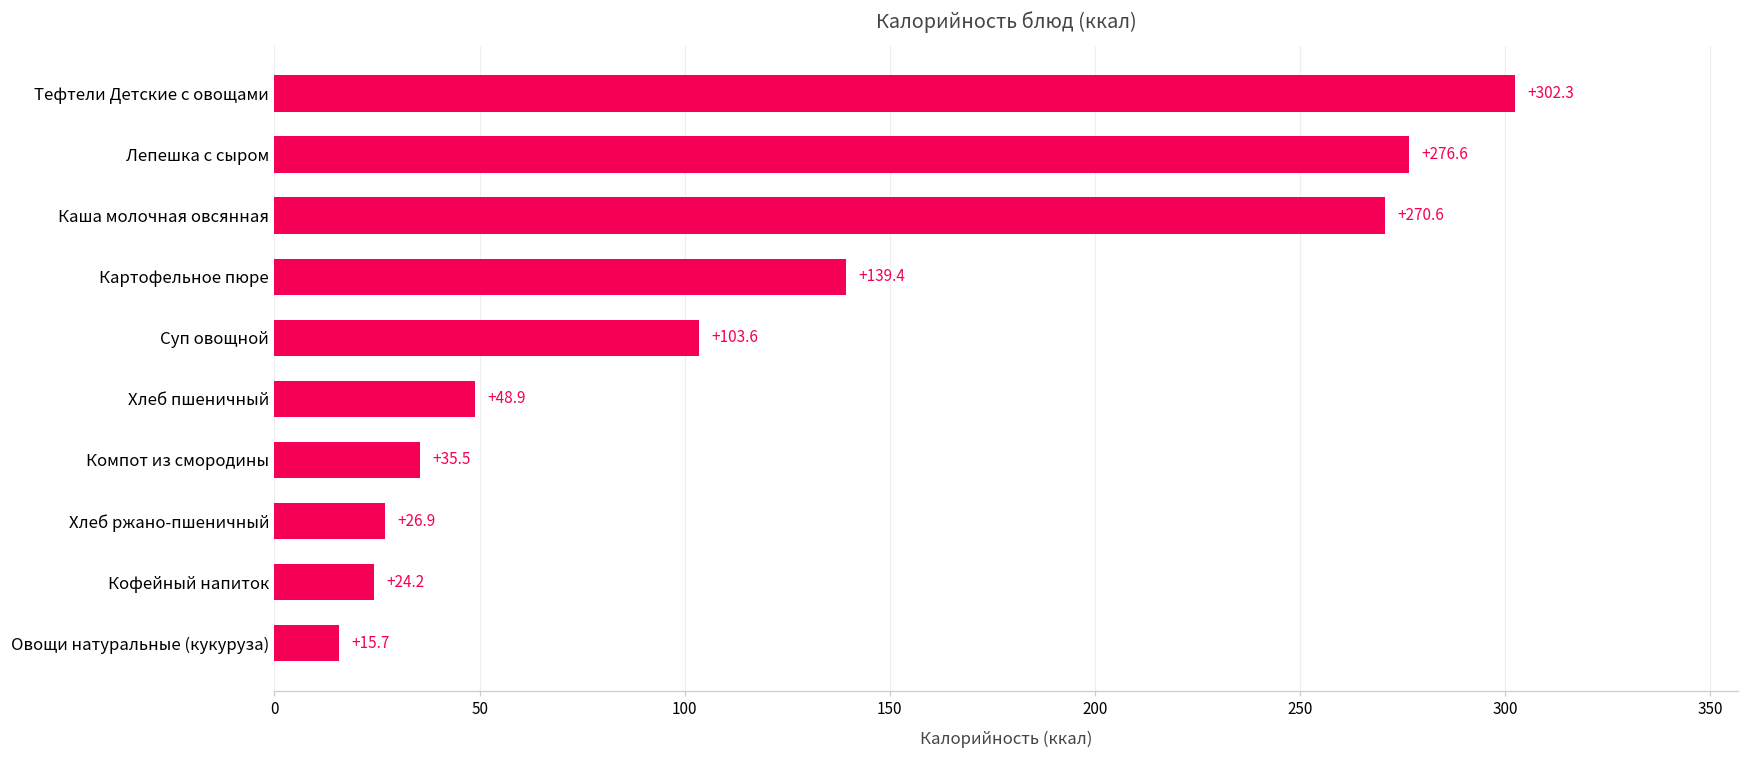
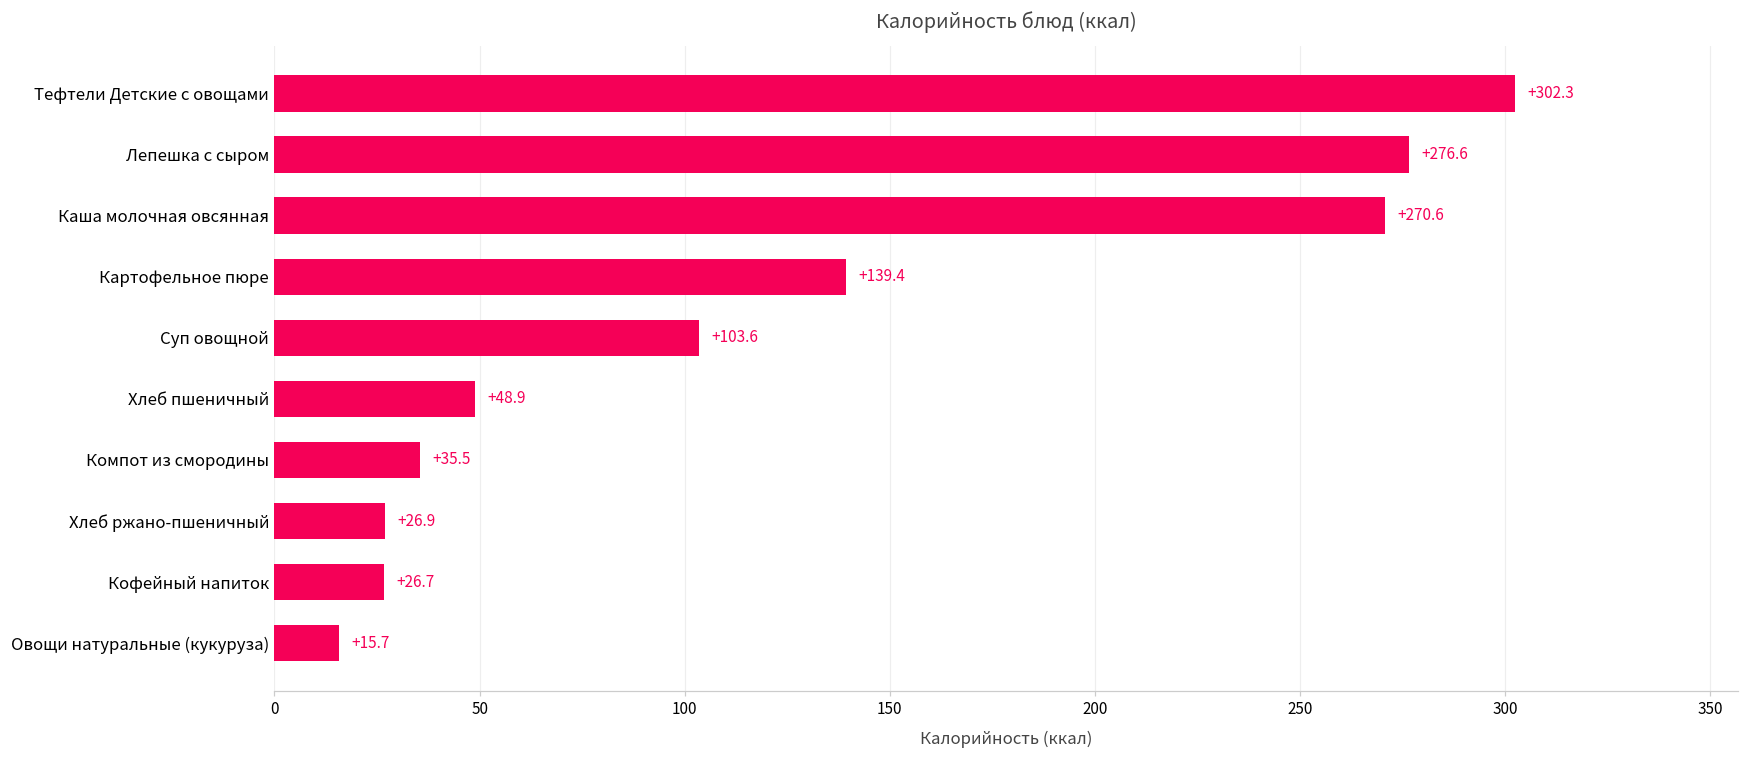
Кофейный напиток: +24.2 -> +26.7
